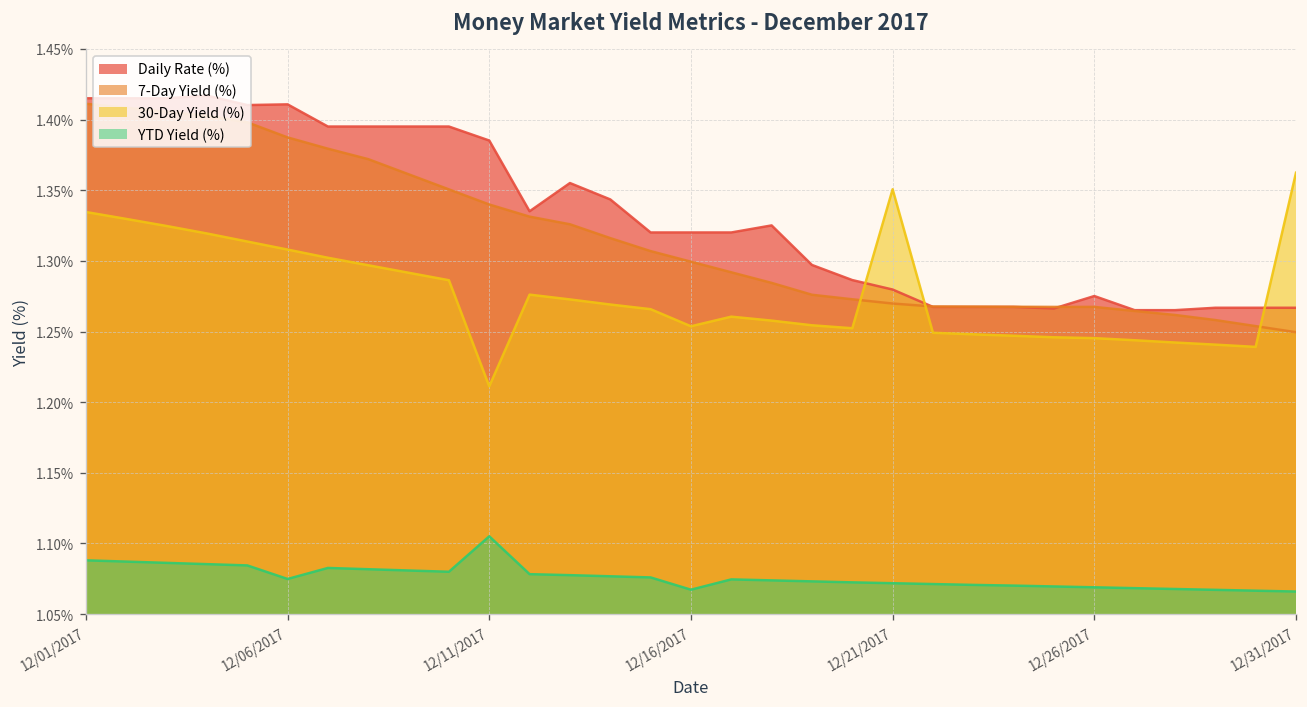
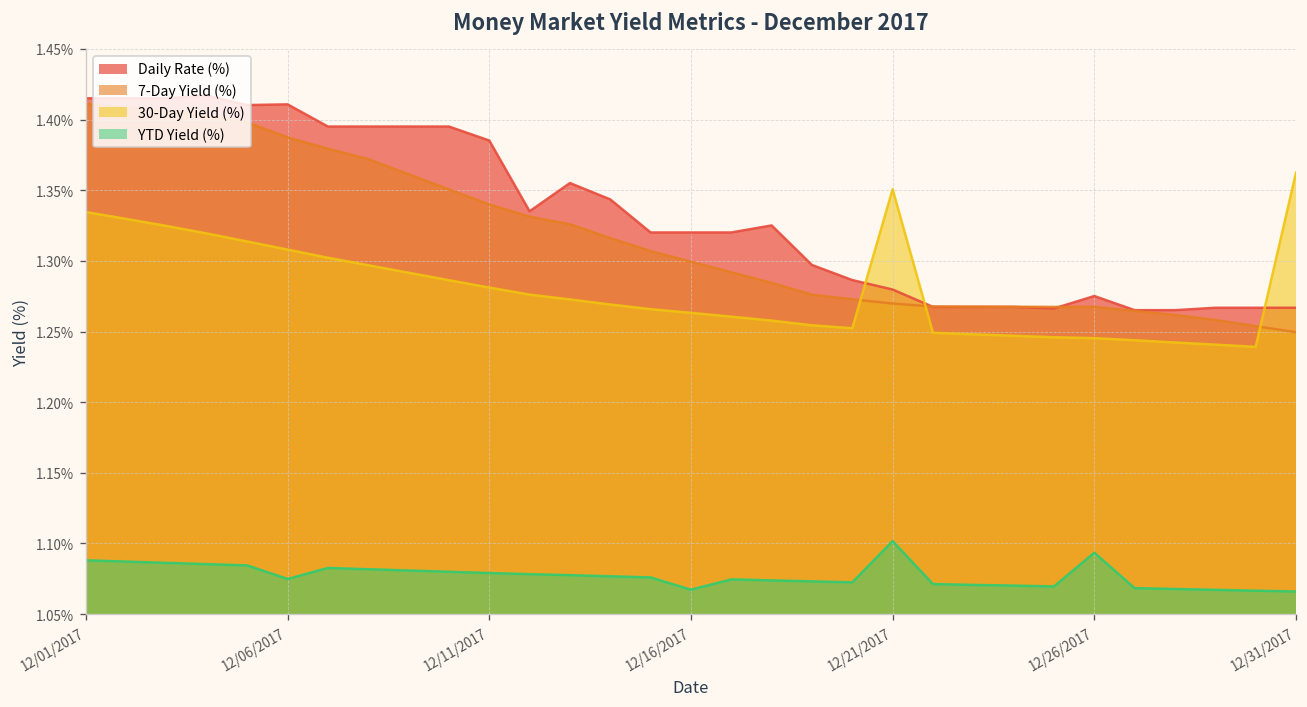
30-Day Yield (%), 12/11/2017: 1.211% -> 1.281%
YTD Yield (%), 12/11/2017: 1.105% -> 1.079%
30-Day Yield (%), 12/16/2017: 1.254% -> 1.263%
YTD Yield (%), 12/21/2017: 1.072% -> 1.102%
YTD Yield (%), 12/26/2017: 1.069% -> 1.093%
